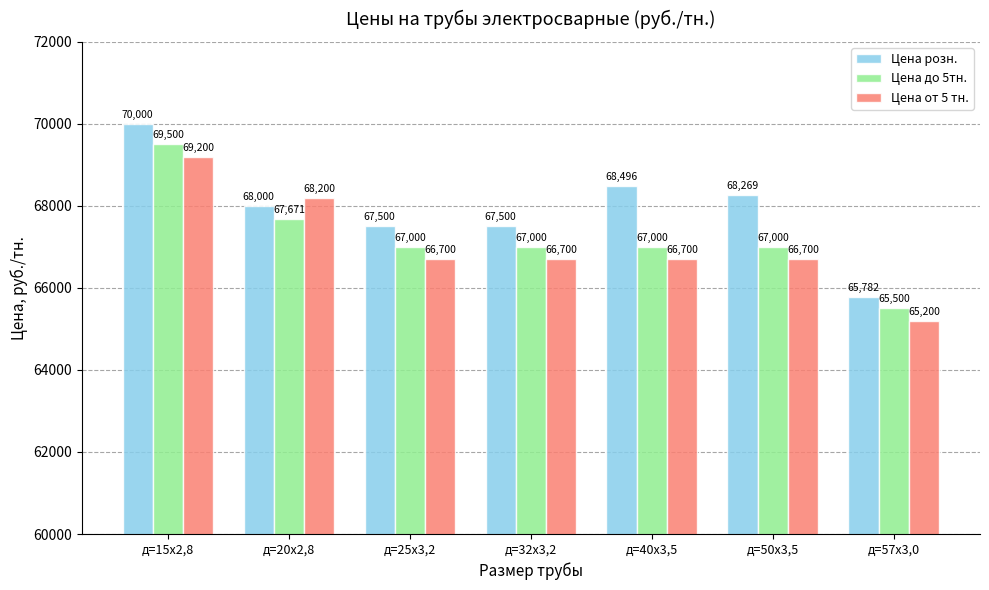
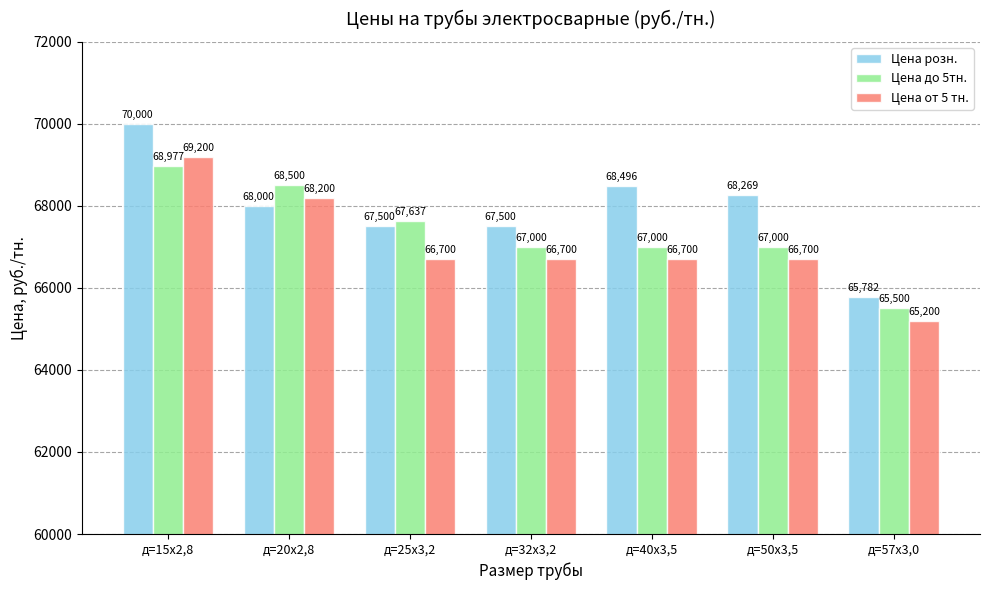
Цена до 5тн., д=15х2,8: 69,500 -> 68,977
Цена до 5тн., д=20х2,8: 67,671 -> 68,500
Цена до 5тн., д=25х3,2: 67,000 -> 67,637
